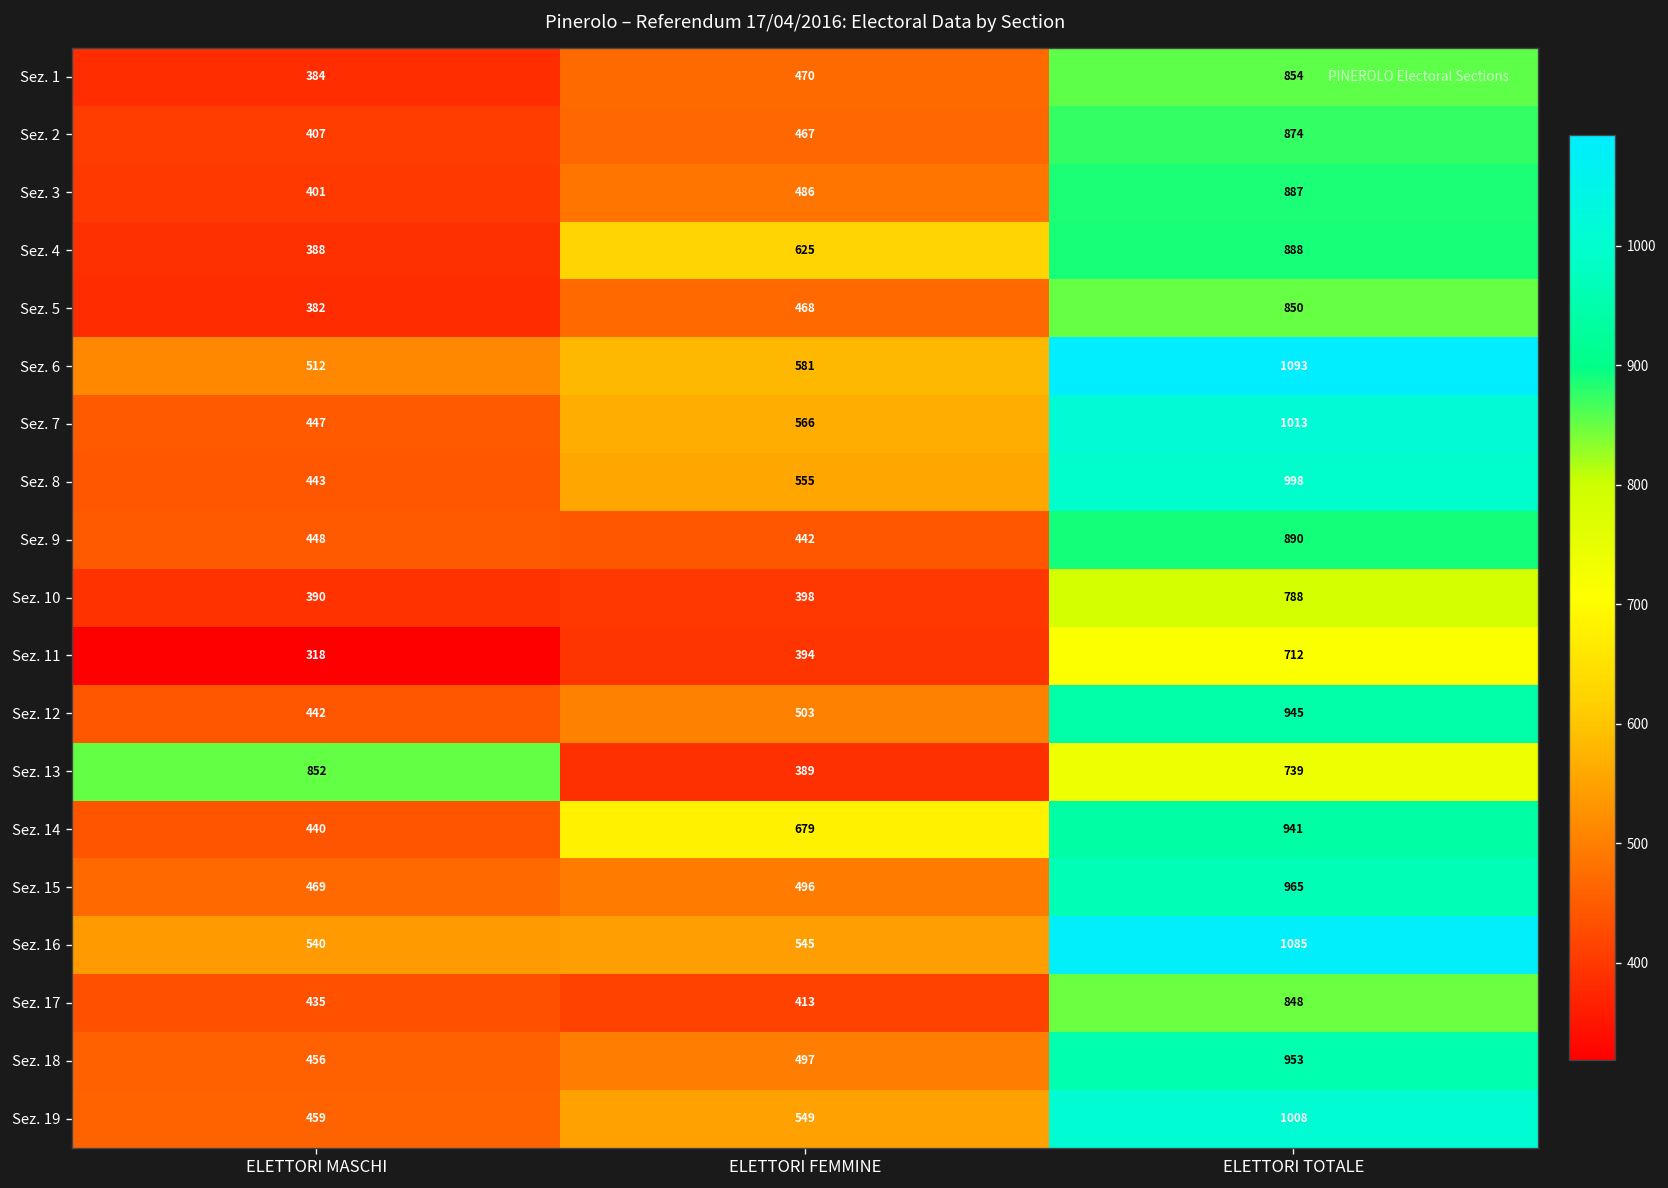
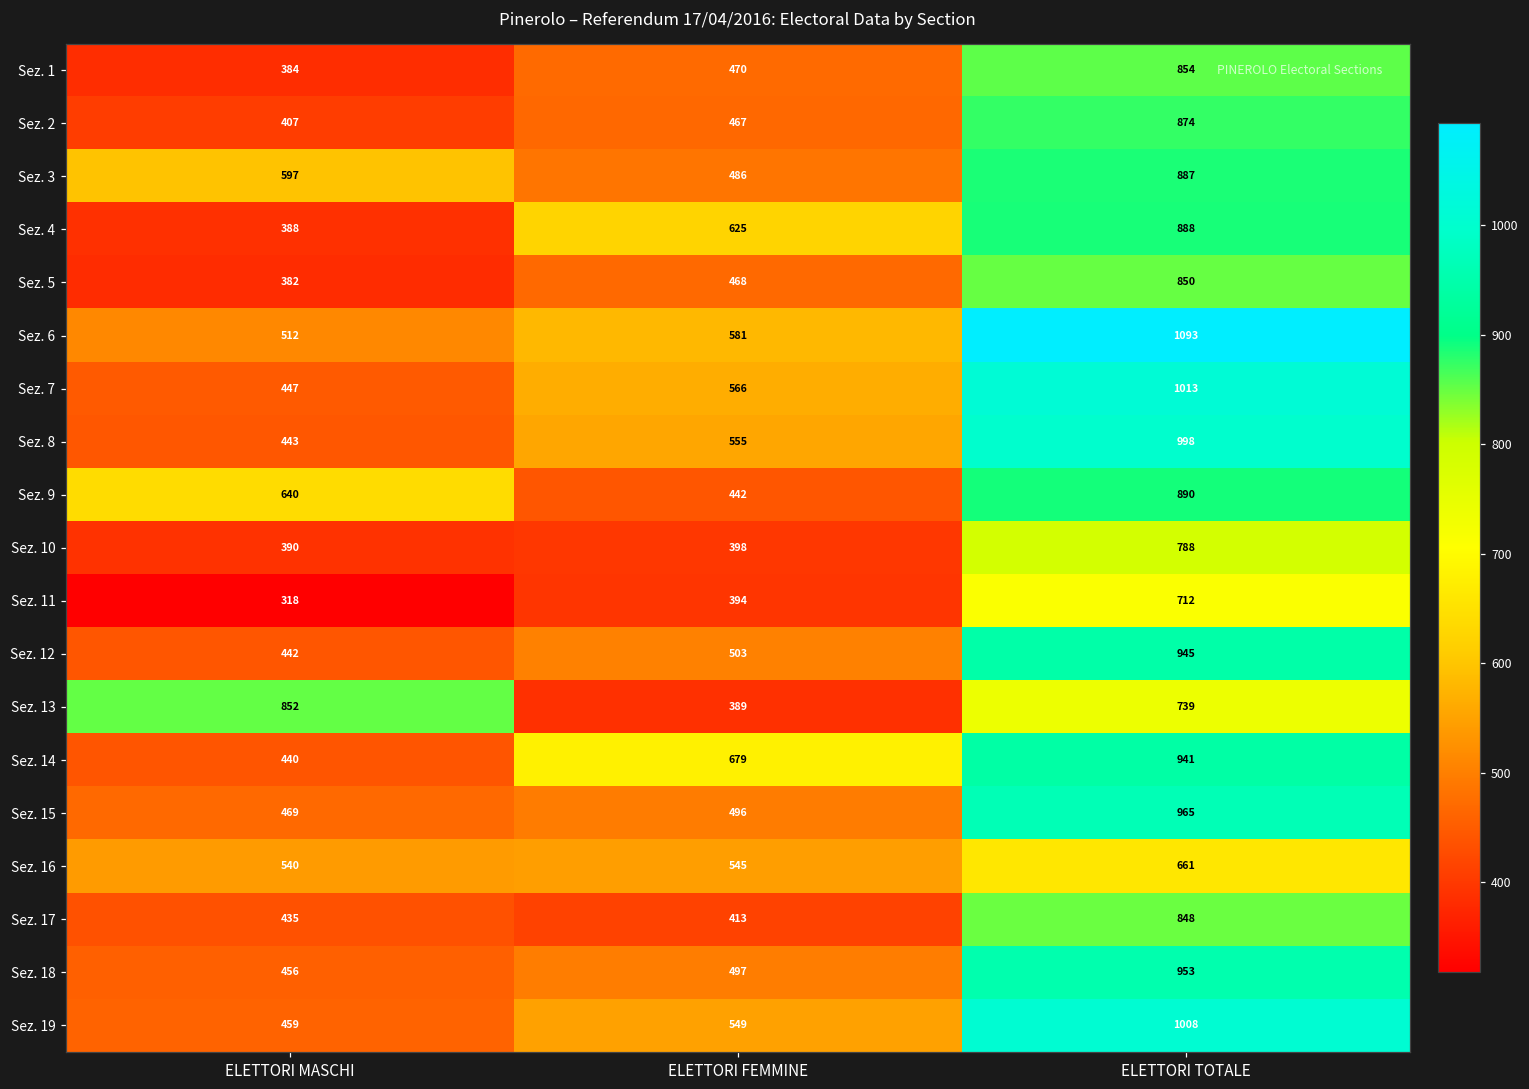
Sez. 3, ELETTORI MASCHI: 401 -> 597
Sez. 9, ELETTORI MASCHI: 448 -> 640
Sez. 16, ELETTORI TOTALE: 1085 -> 661
